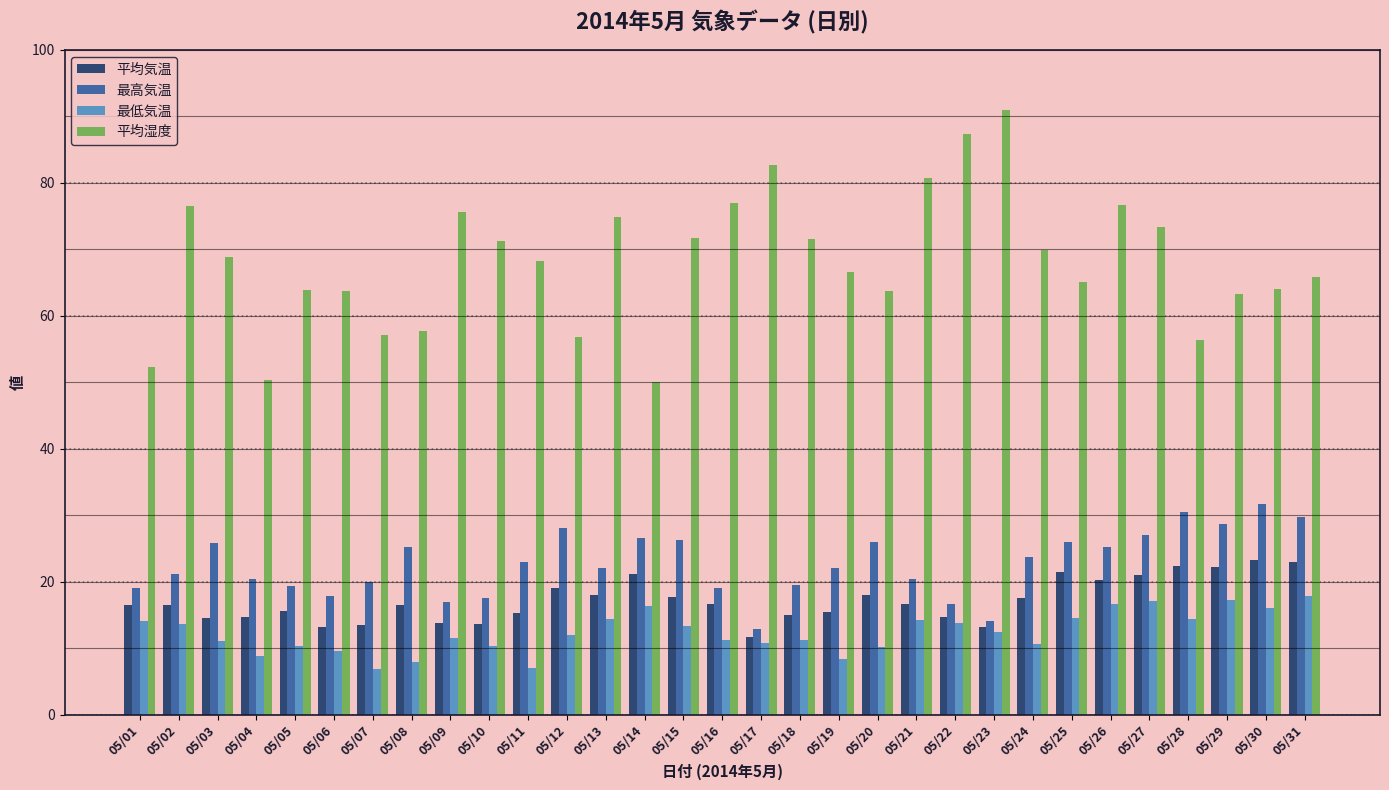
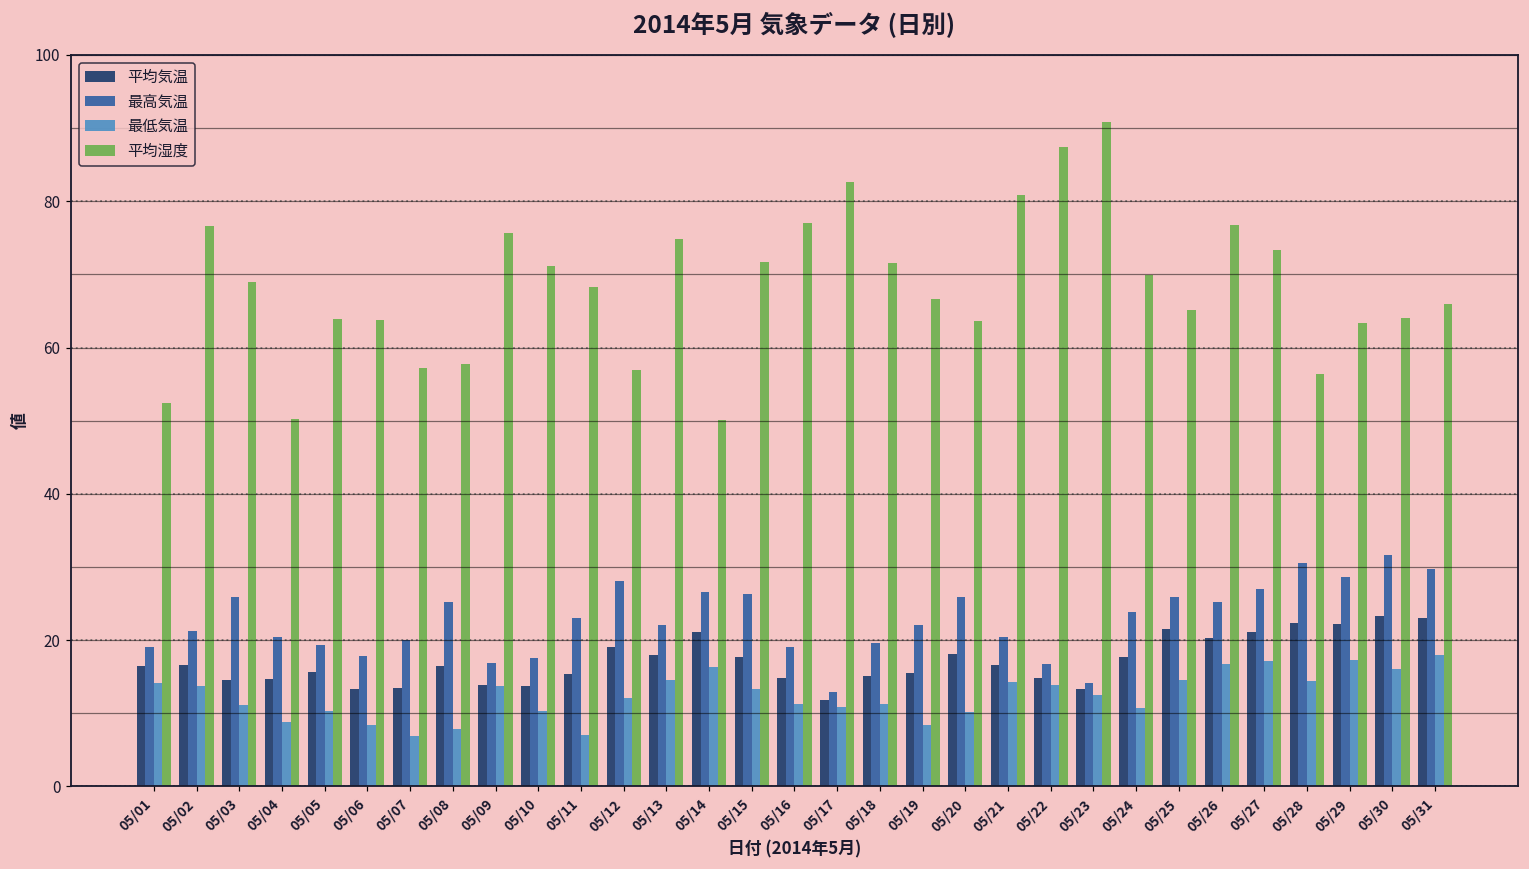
最低気温, 05/06: 10 -> 8
最低気温, 05/09: 12 -> 14
平均気温, 05/16: 17 -> 15
